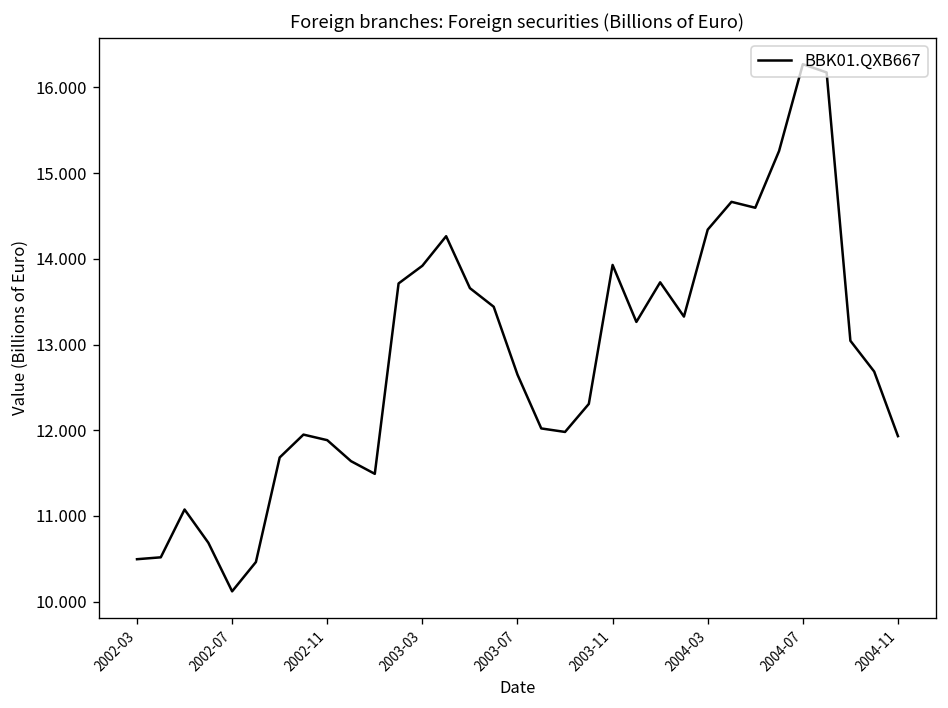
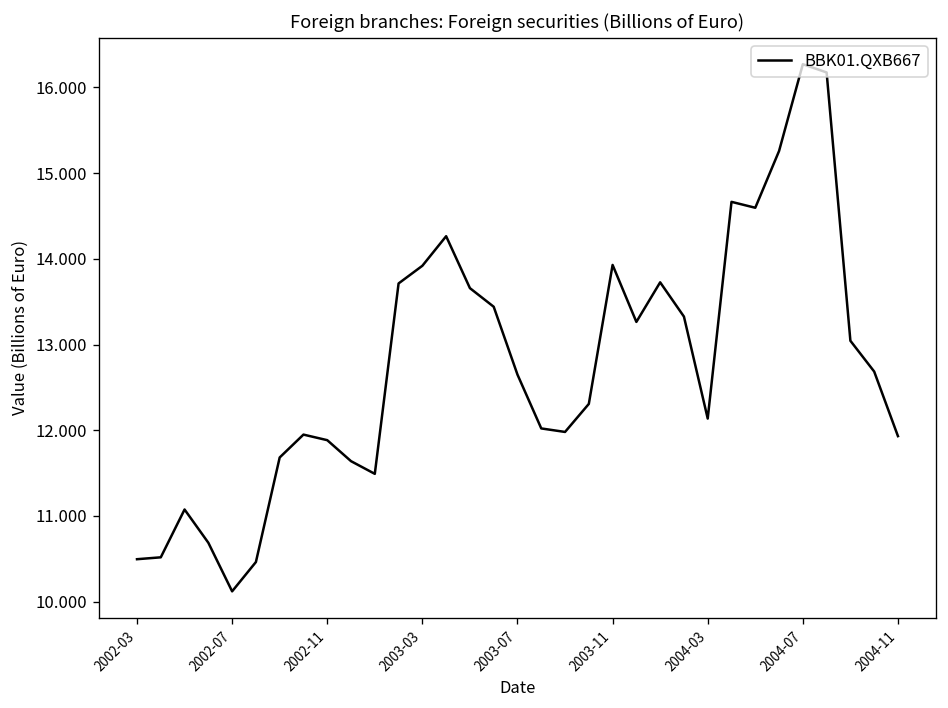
2004-03: 14.3 -> 12.1
